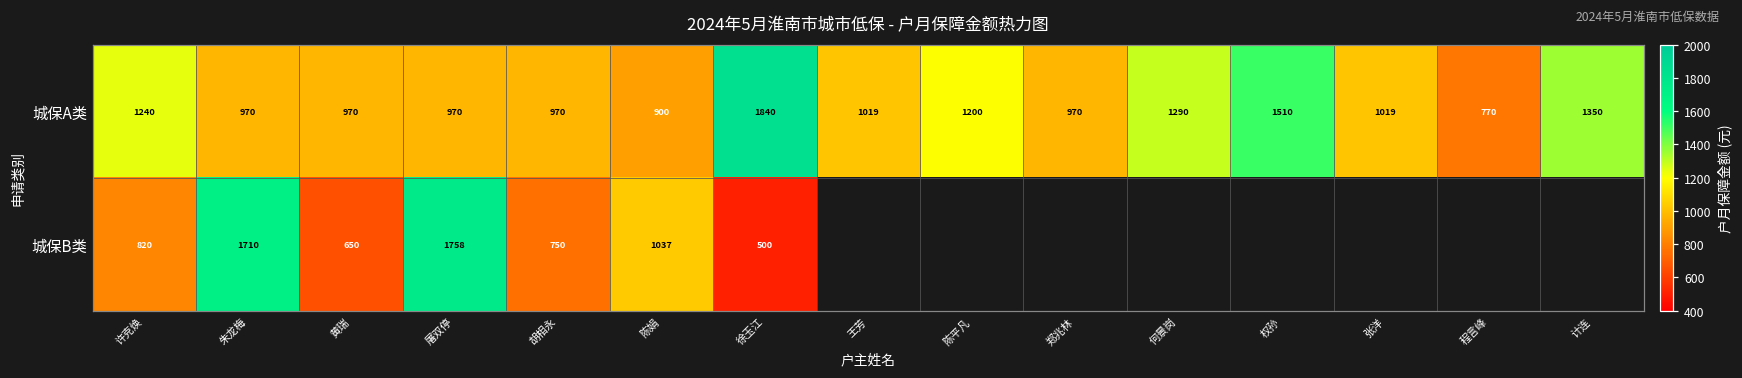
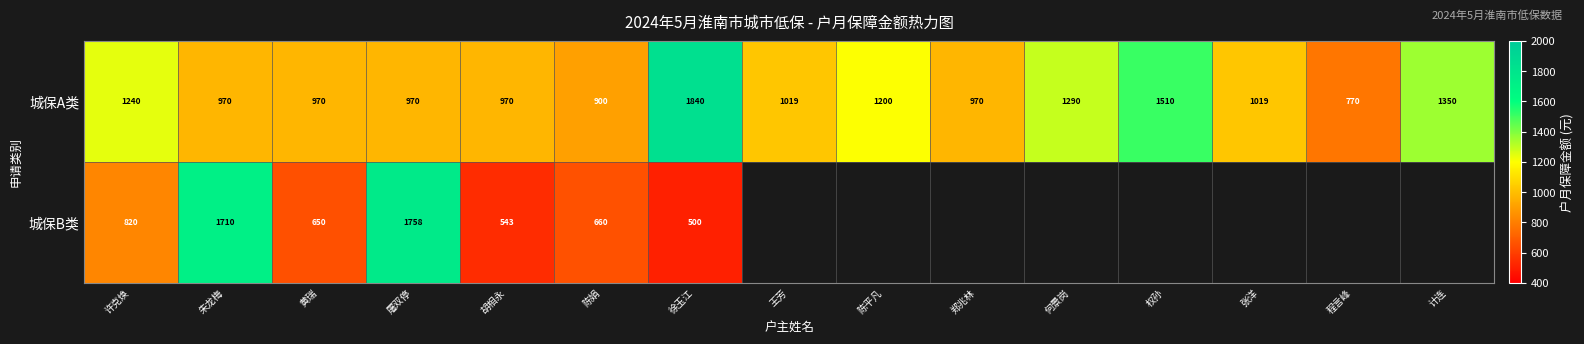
城保B类, 胡相永: 750 -> 543
城保B类, 陈娟: 1037 -> 660
